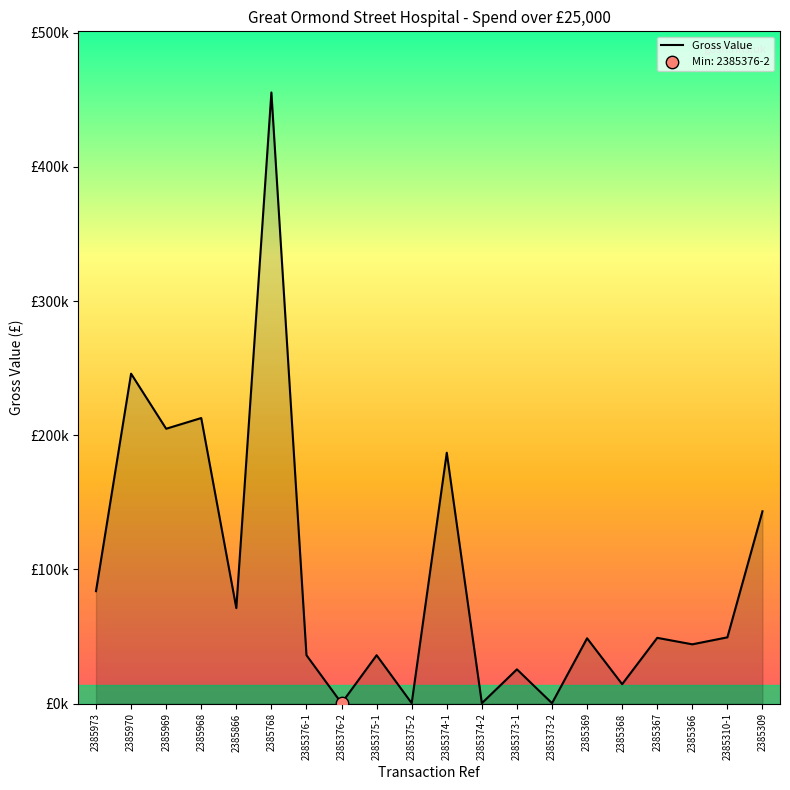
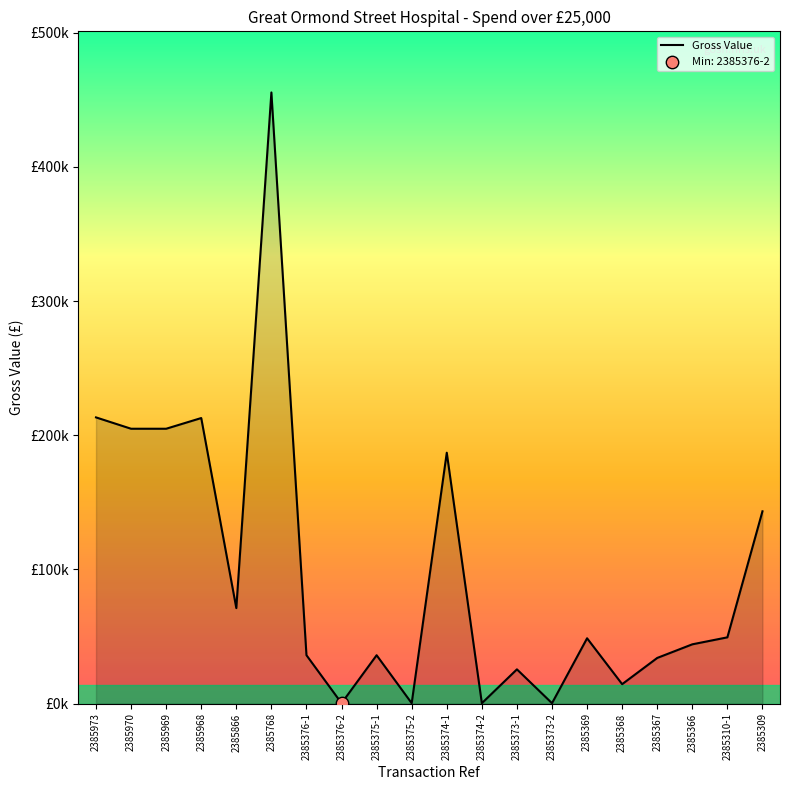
Gross Value, 2385973: £84000 -> £213000
Gross Value, 2385970: £246000 -> £205000
Gross Value, 2385367: £49000 -> £34000
